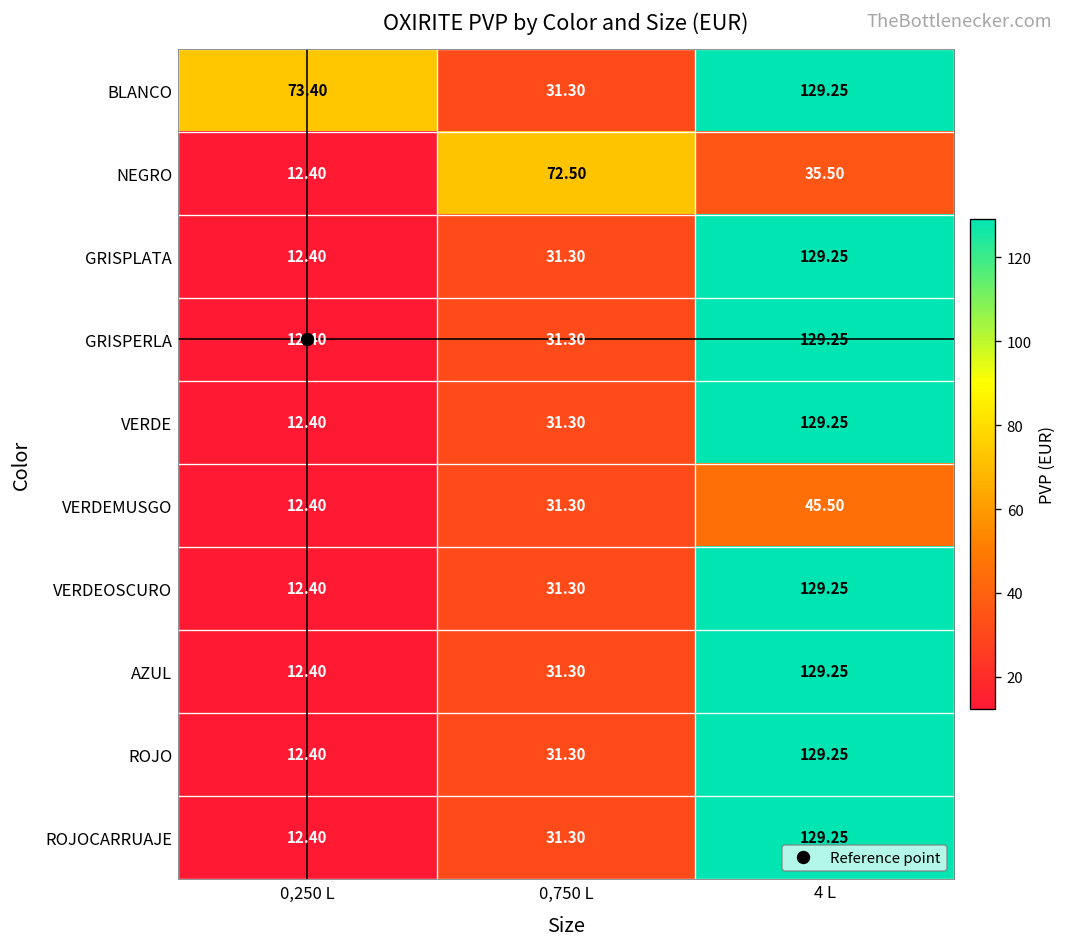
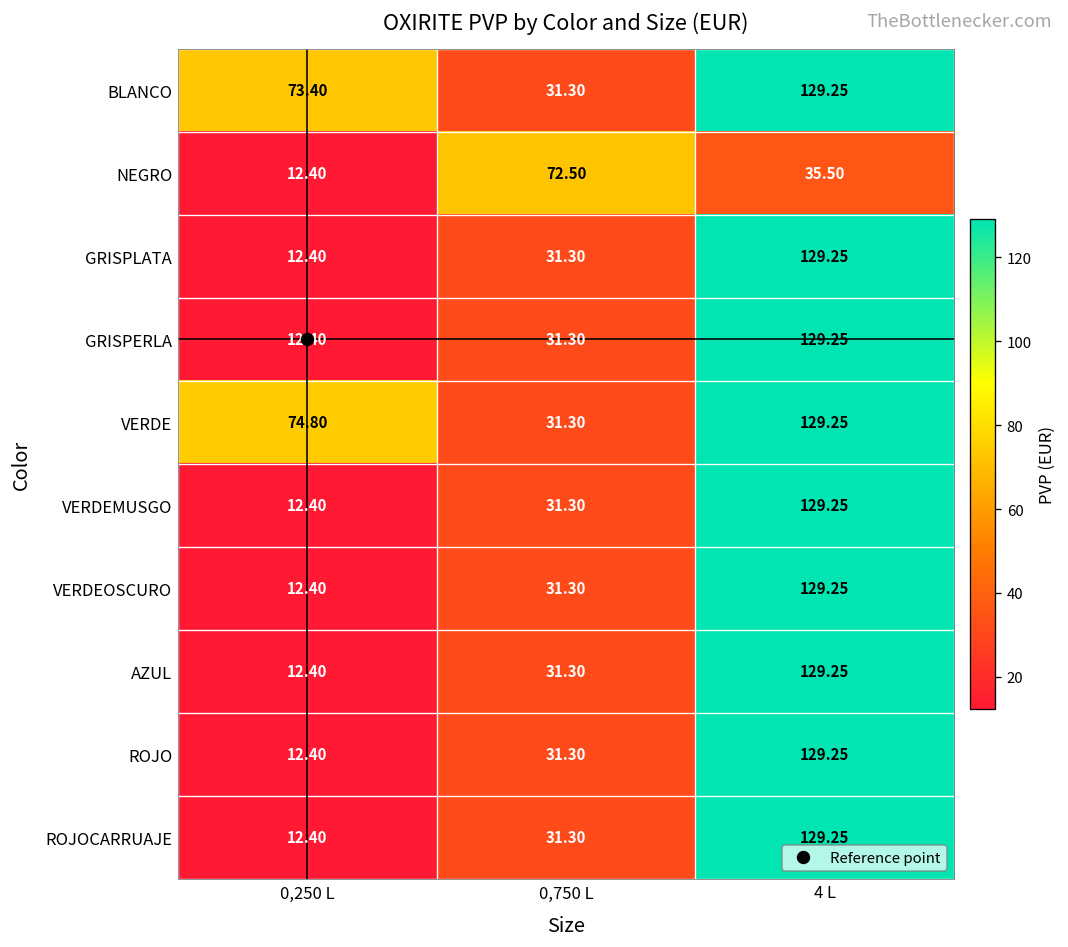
VERDE, 0,250 L: 12.40 -> 74.80
VERDEMUSGO, 4 L: 45.50 -> 129.25
